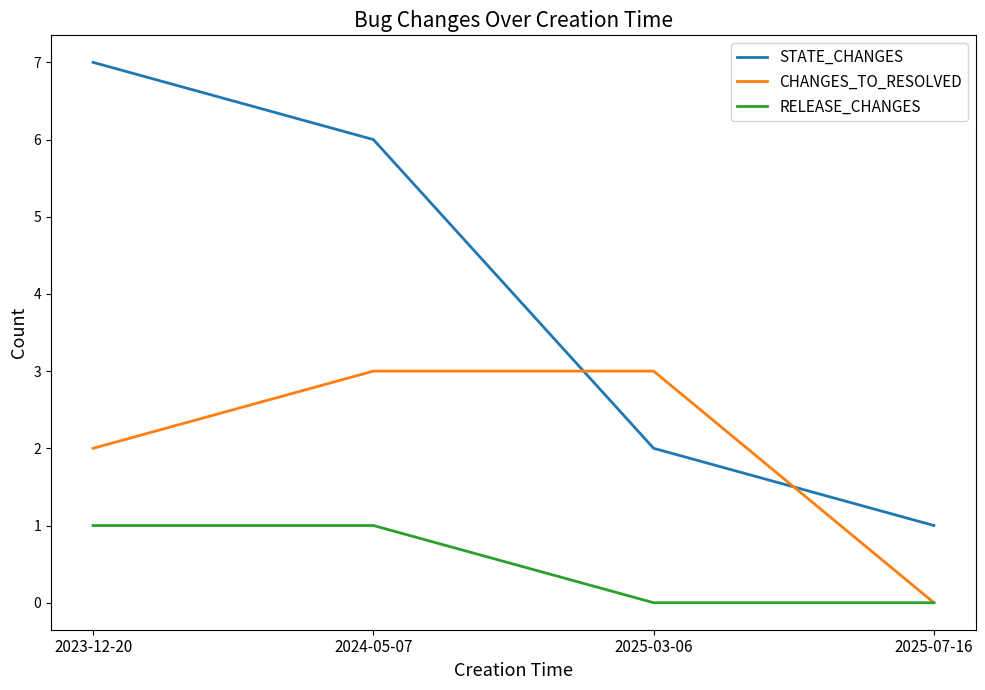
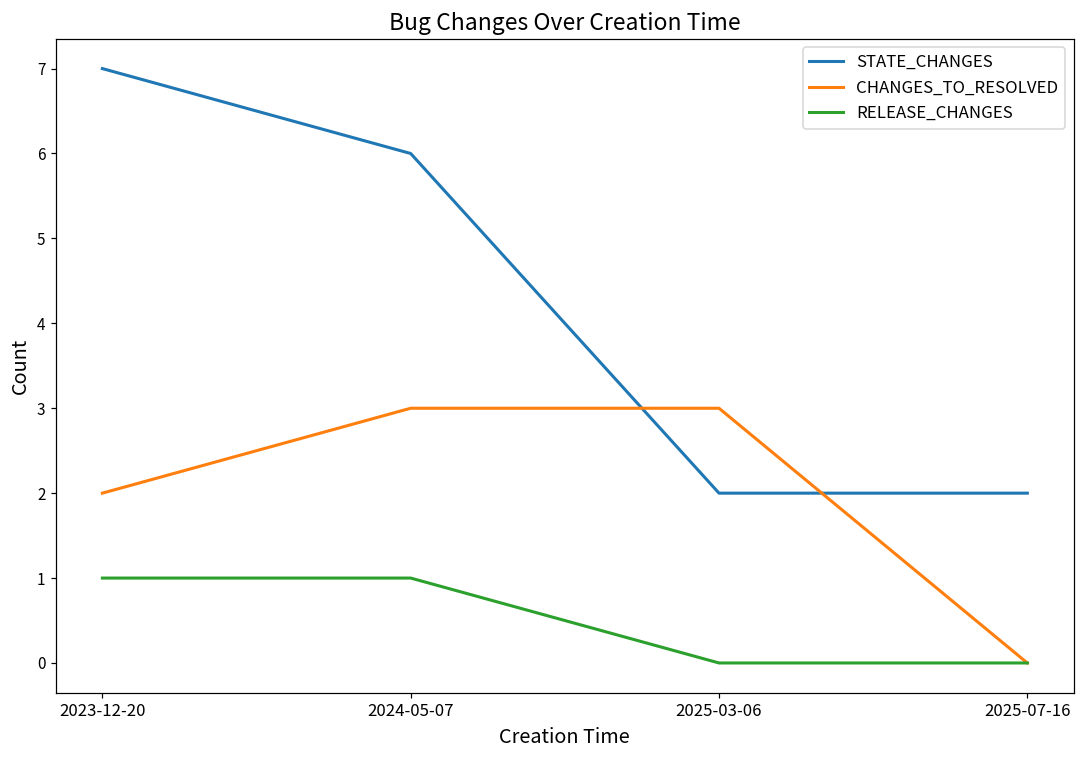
STATE_CHANGES, 2025-07-16: 1 -> 2
